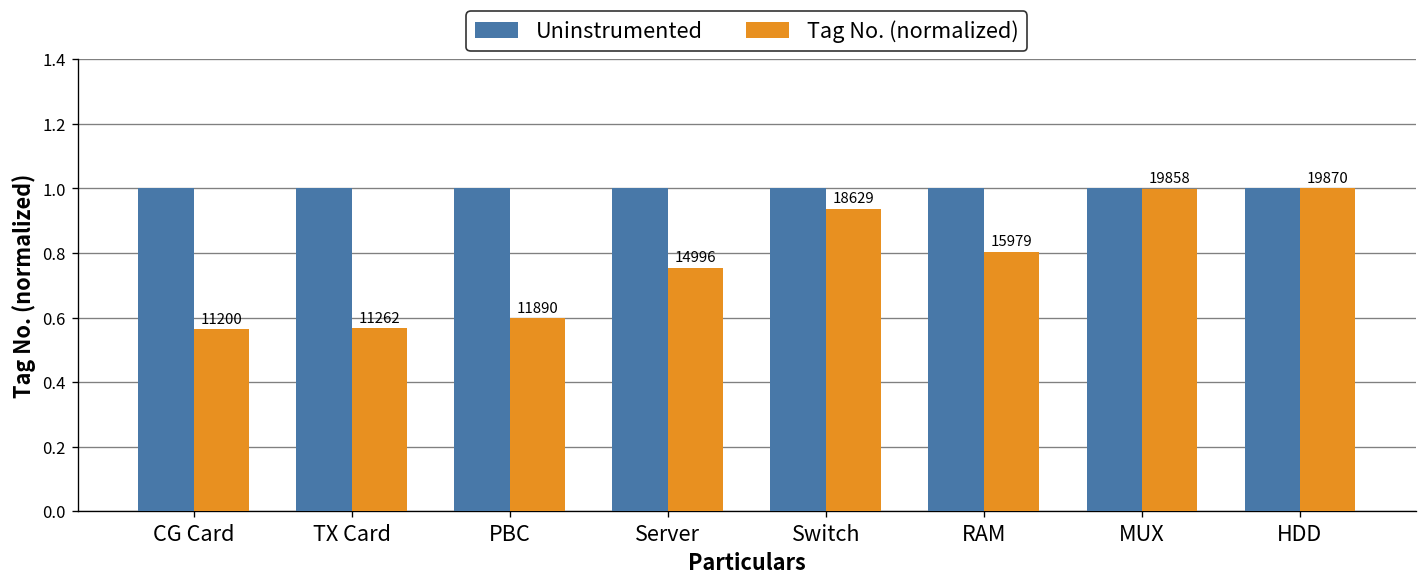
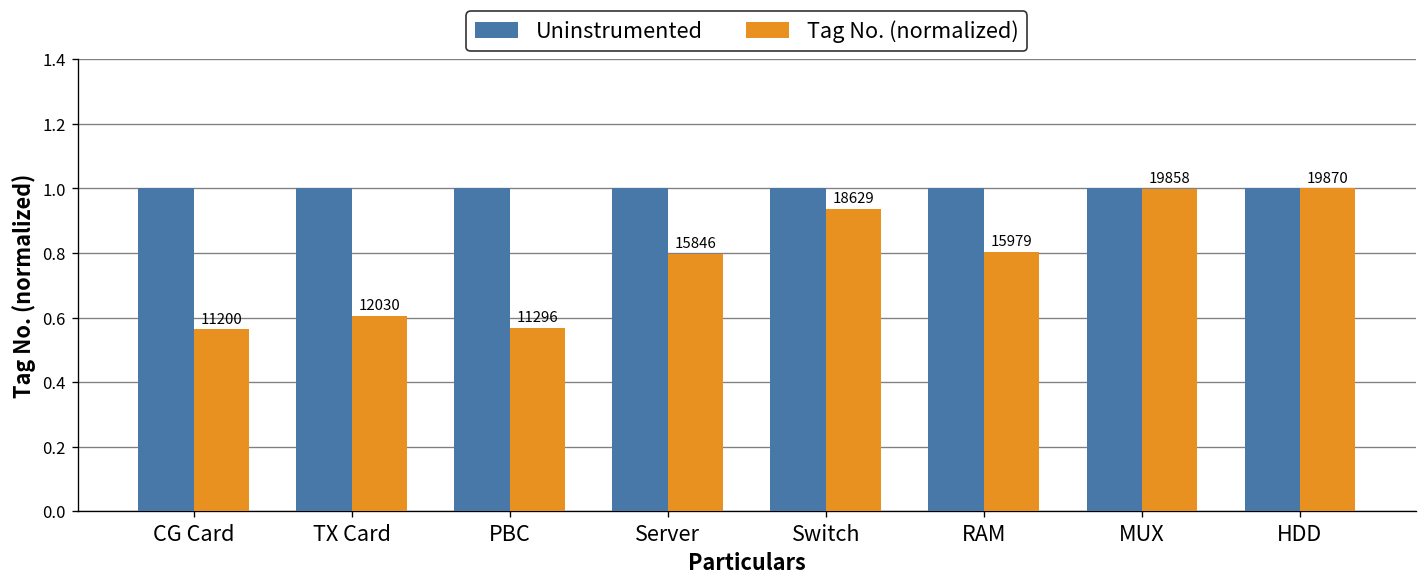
Tag No. (normalized), TX Card: 11262 -> 12030
Tag No. (normalized), PBC: 11890 -> 11296
Tag No. (normalized), Server: 14996 -> 15846
